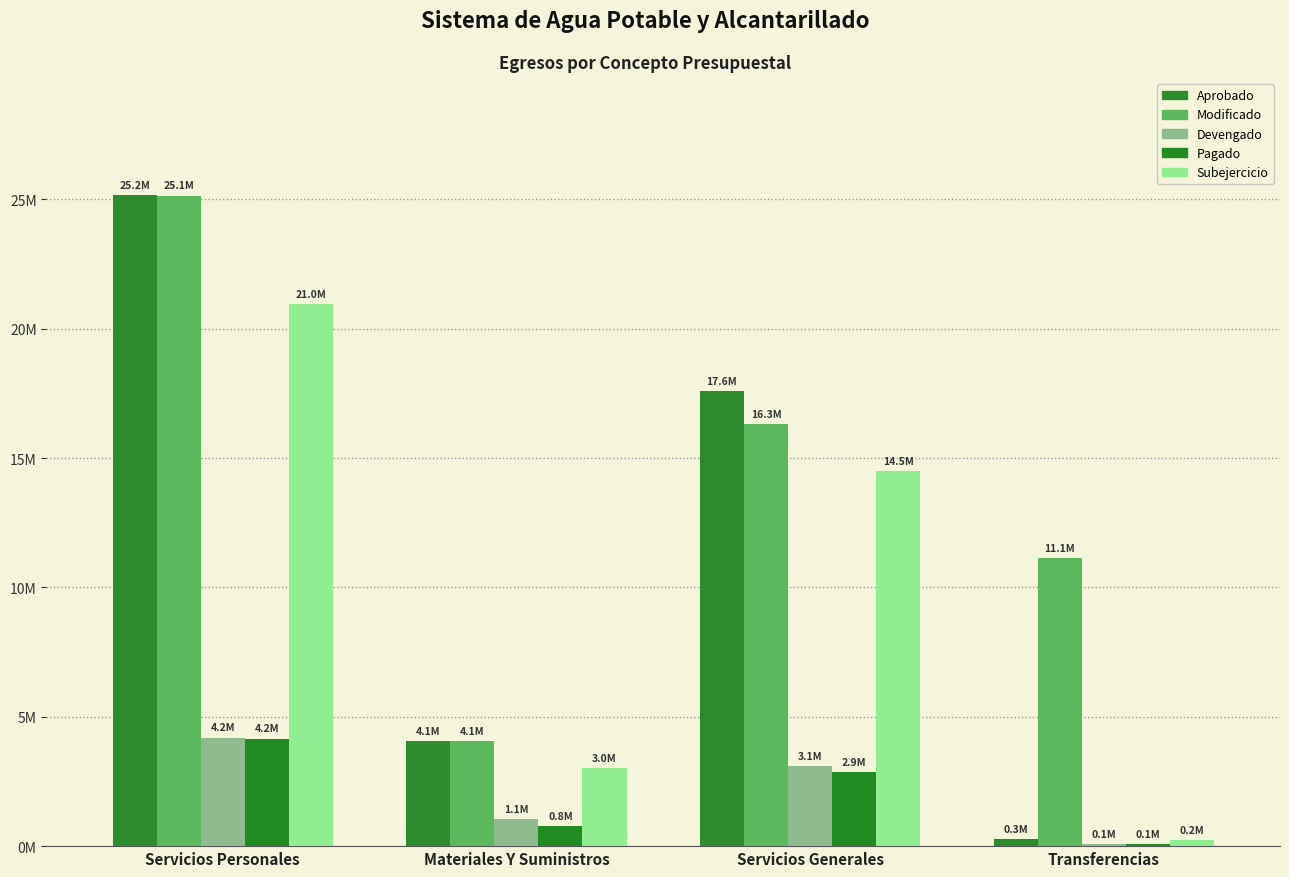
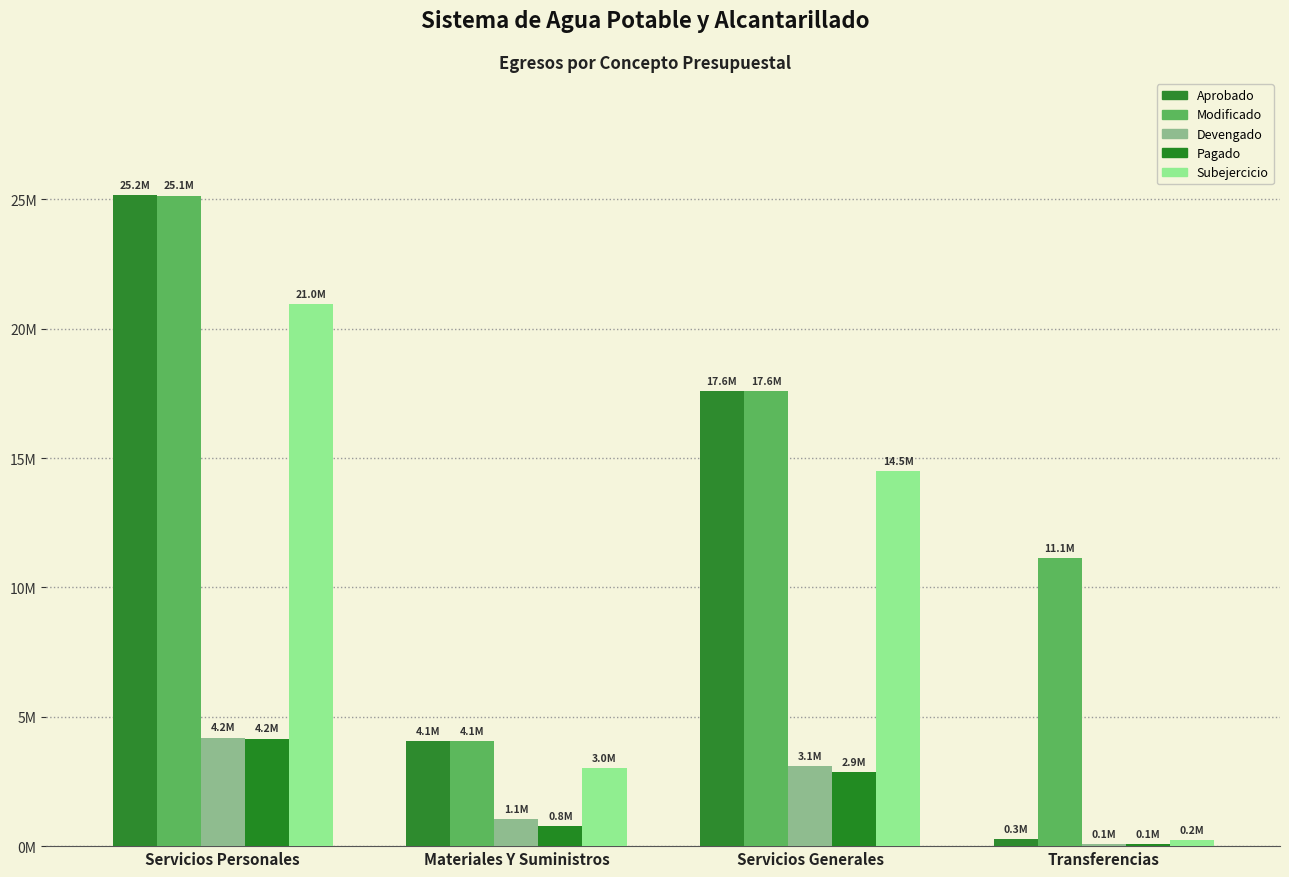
Modificado, Servicios Generales: 16.3M -> 17.6M
